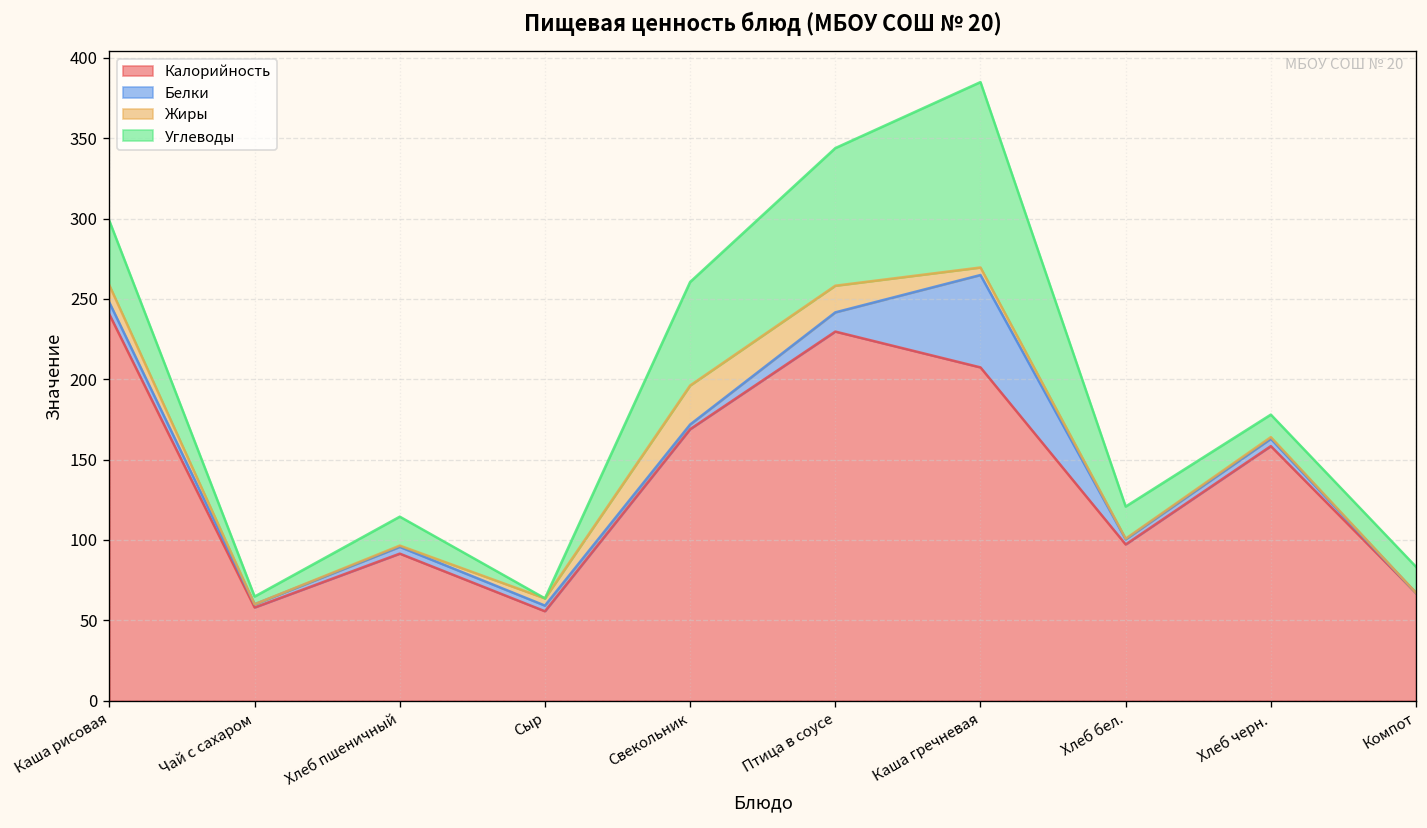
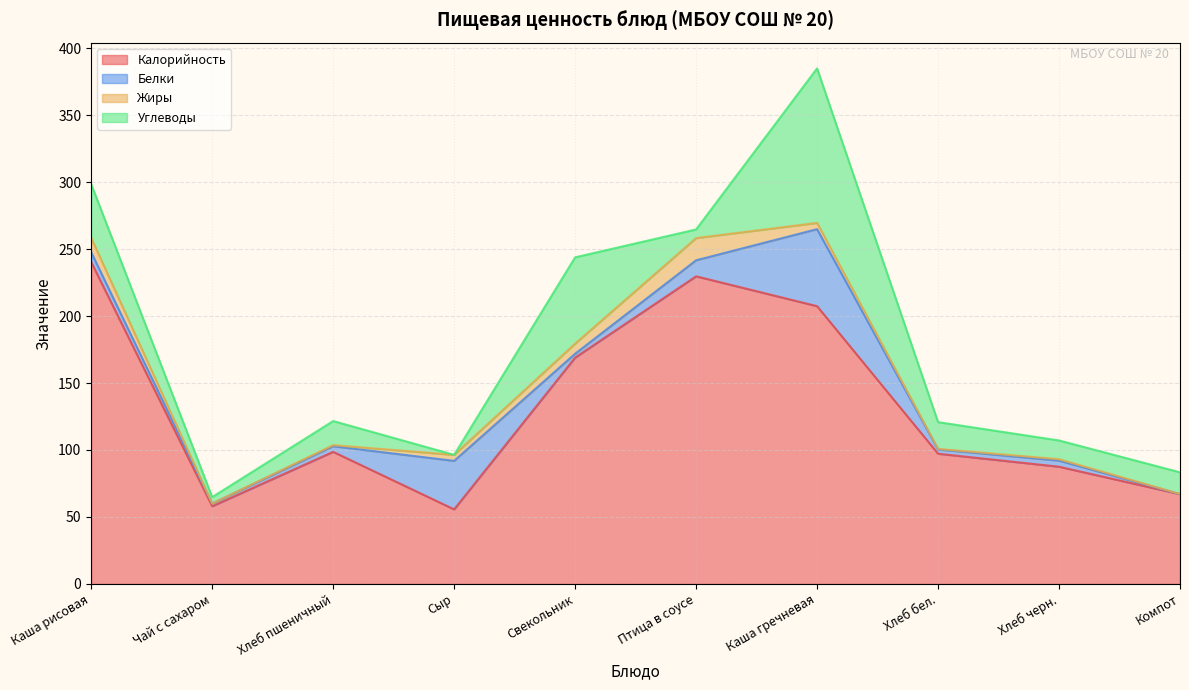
Калорийность, Хлеб пшеничный: 92 -> 99
Белки, Сыр: 4 -> 36
Жиры, Свекольник: 24 -> 8
Углеводы, Птица в соусе: 86 -> 6
Калорийность, Хлеб черн.: 158 -> 88
